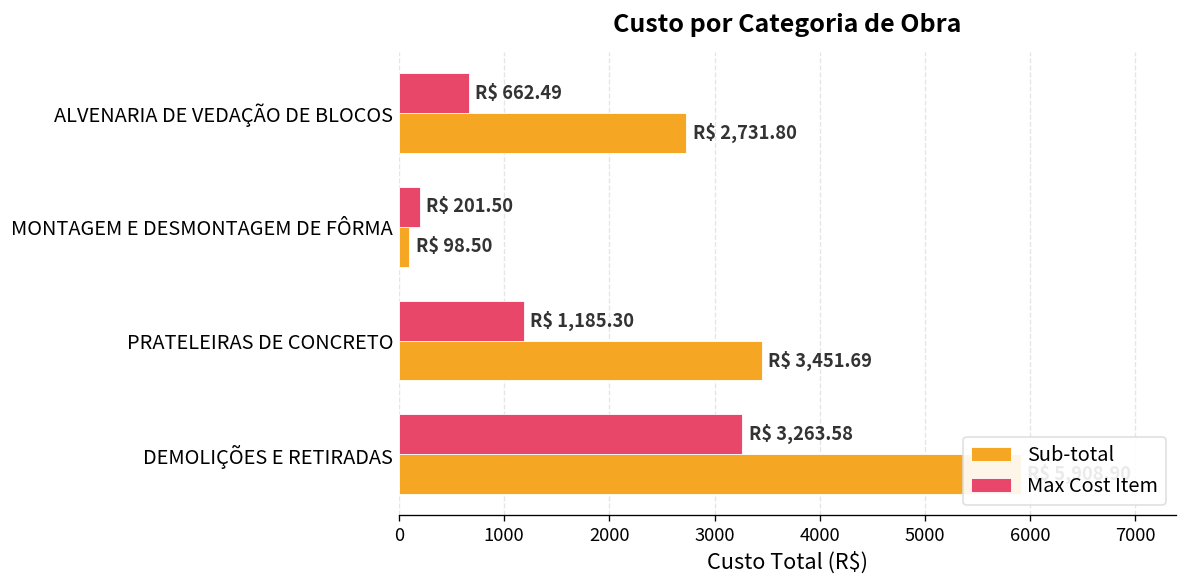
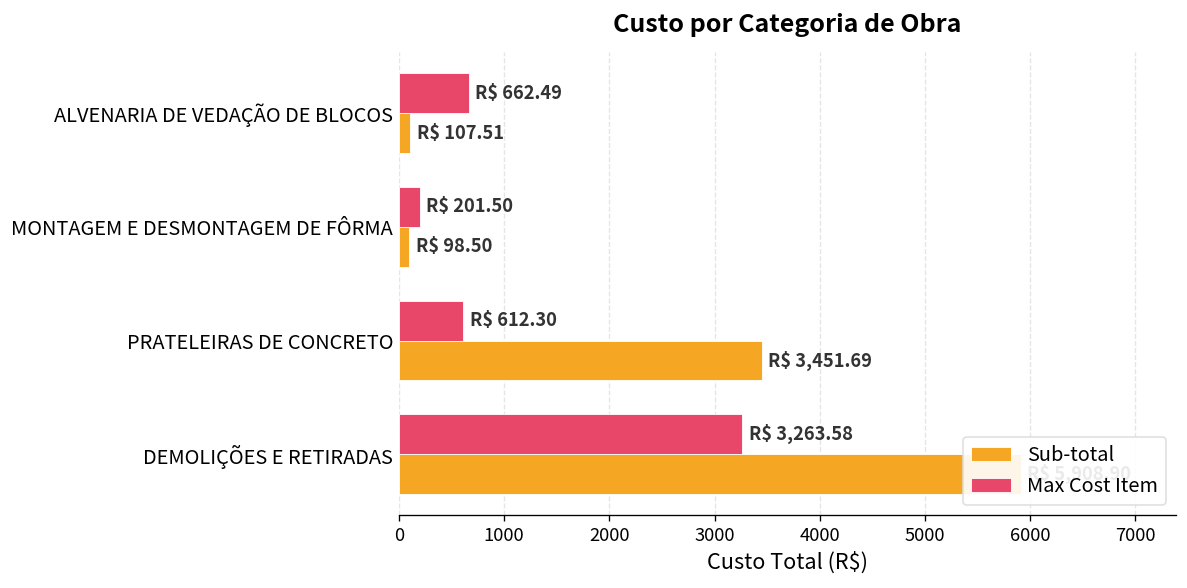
Sub-total, ALVENARIA DE VEDAÇÃO DE BLOCOS: 2,731.80 -> 107.51
Max Cost Item, PRATELEIRAS DE CONCRETO: 1,185.30 -> 612.30
